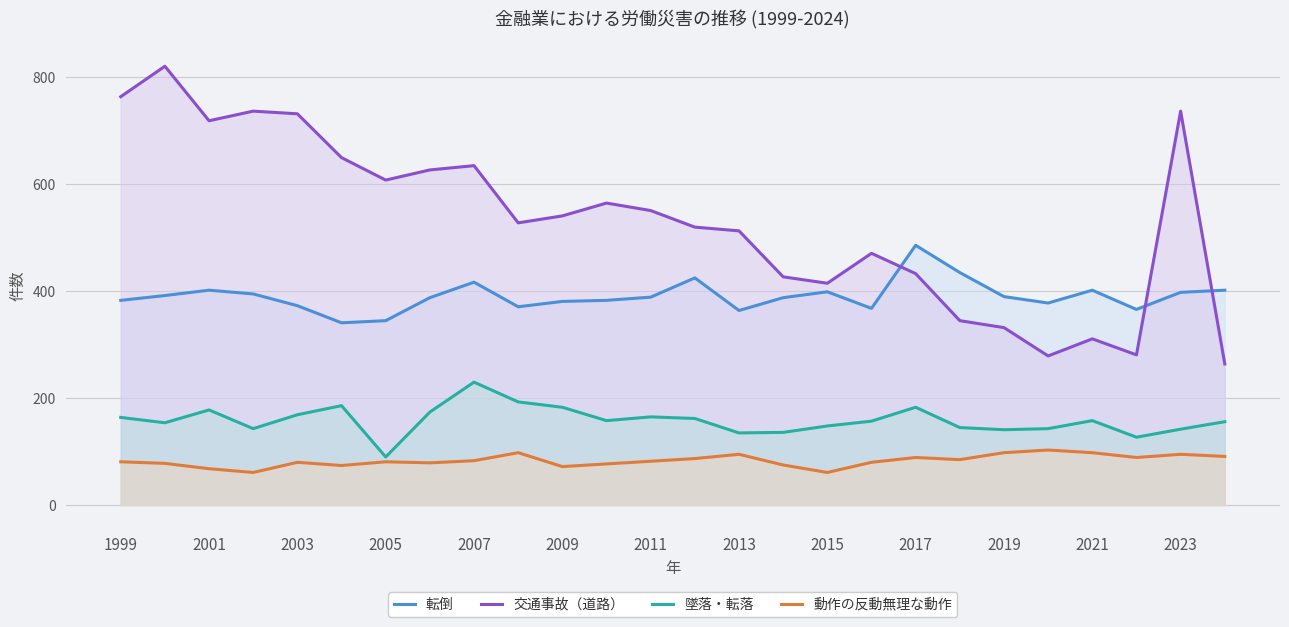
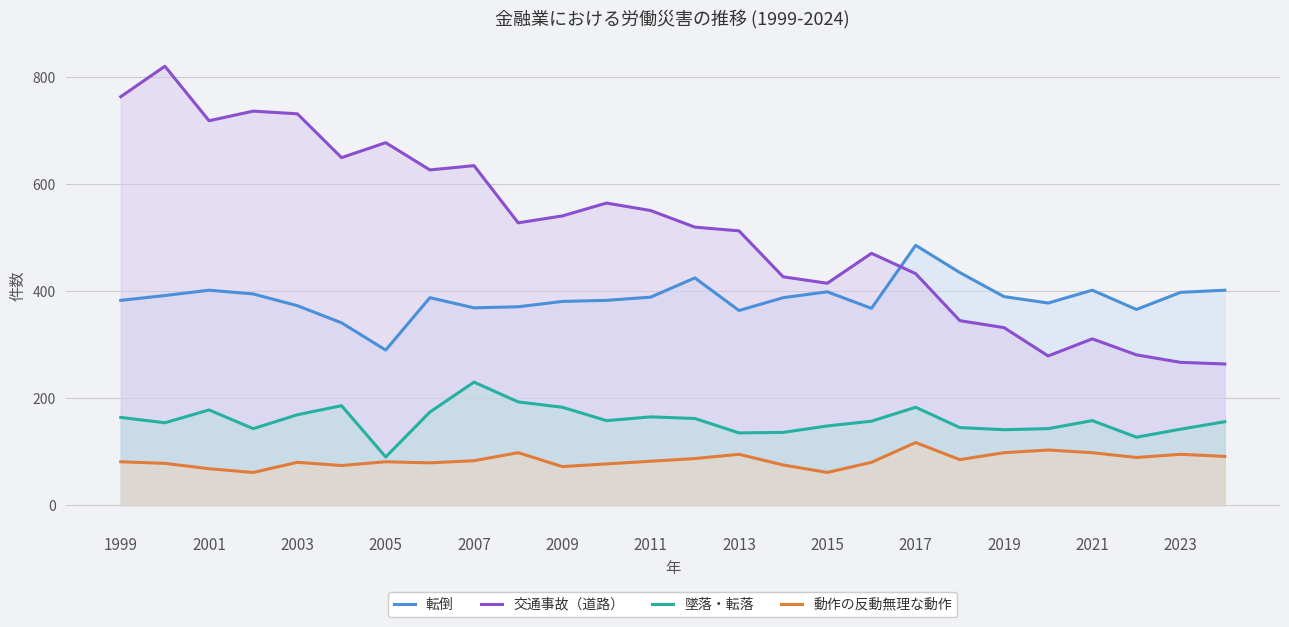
転倒, 2005: 350 -> 290
交通事故（道路）, 2005: 610 -> 680
転倒, 2007: 420 -> 370
動作の反動無理な動作, 2017: 90 -> 120
交通事故（道路）, 2023: 740 -> 270
